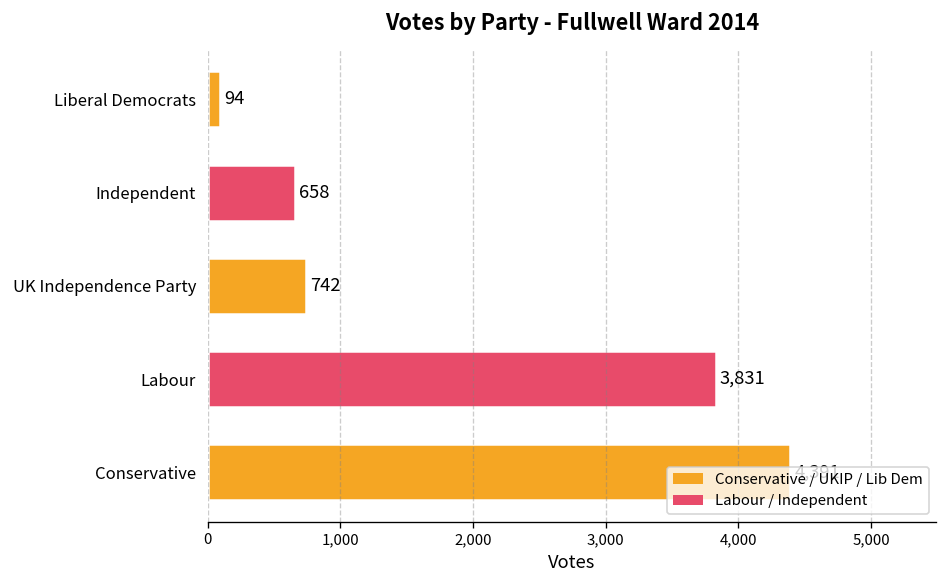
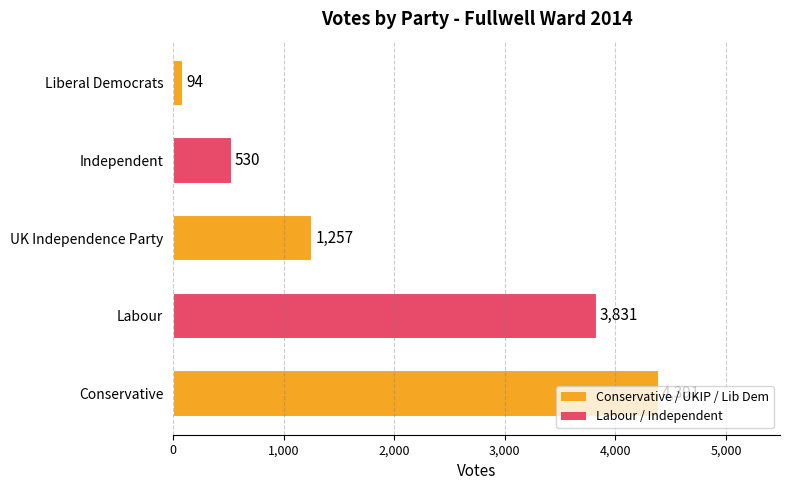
Independent: 658 -> 530
UK Independence Party: 742 -> 1,257
